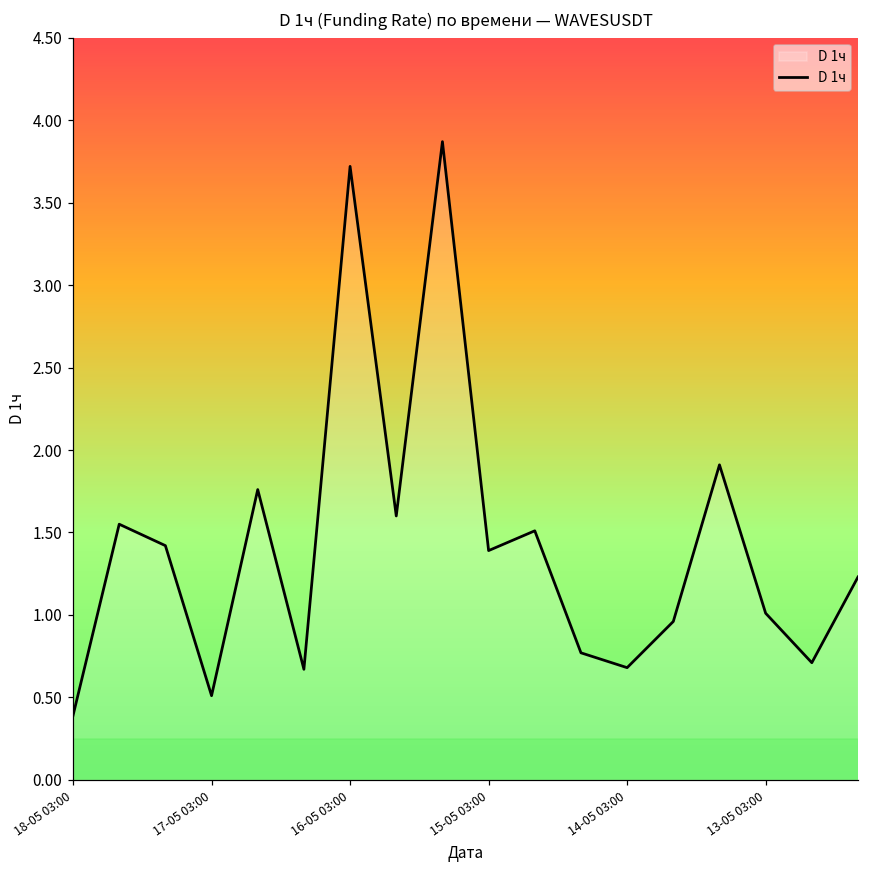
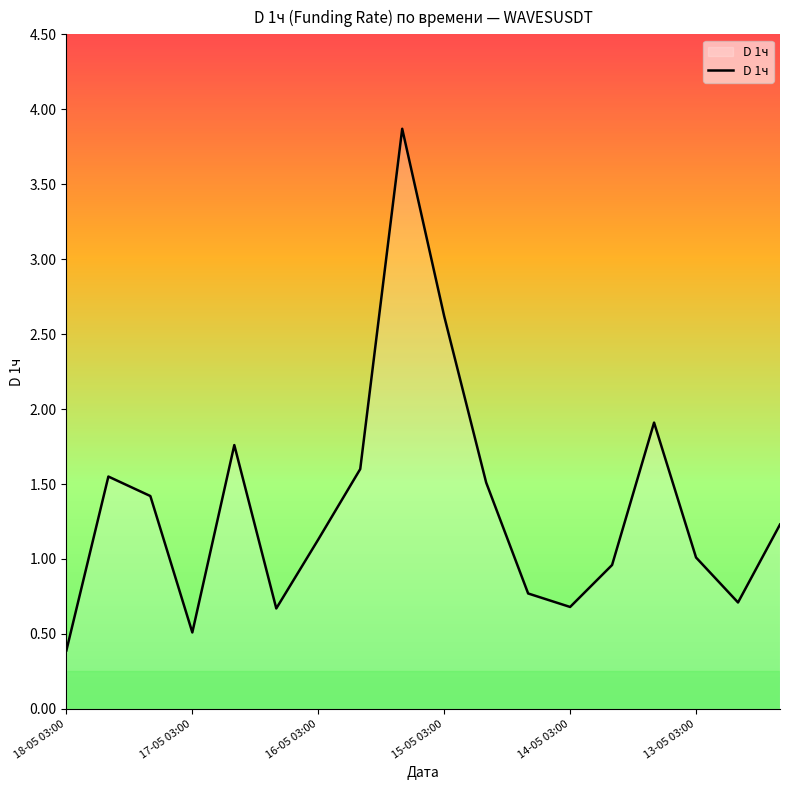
16-05 03:00: 3.72 -> 1.13
15-05 03:00: 1.39 -> 2.62
